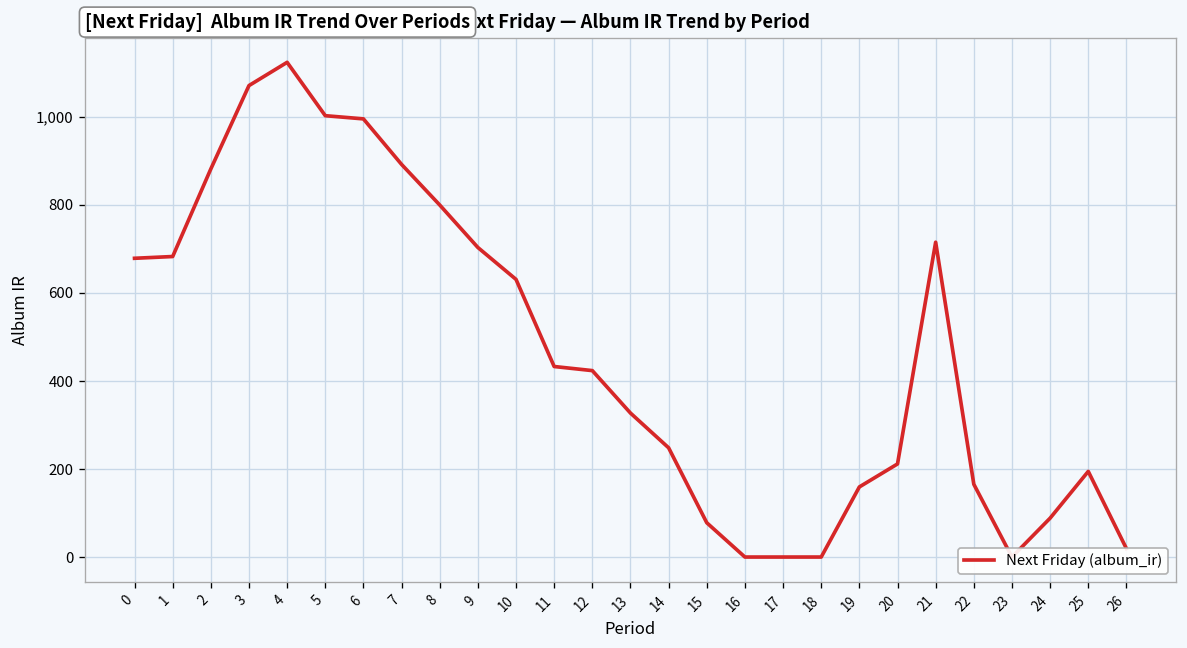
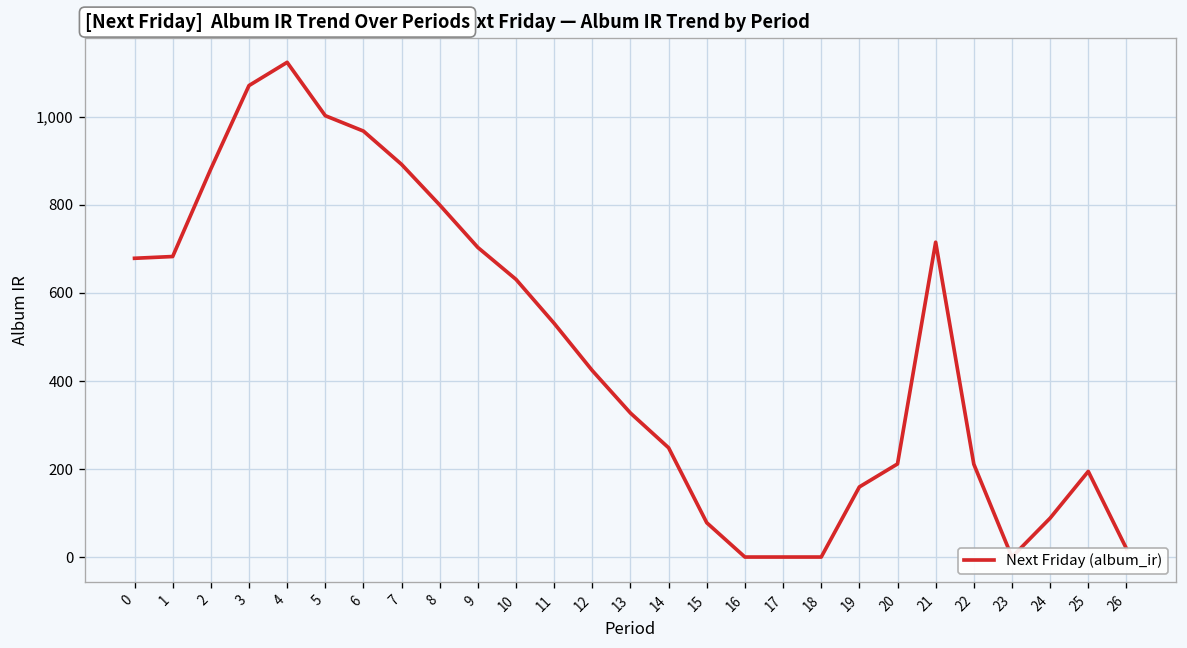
6: 1,000 -> 970
11: 430 -> 530
22: 170 -> 210
